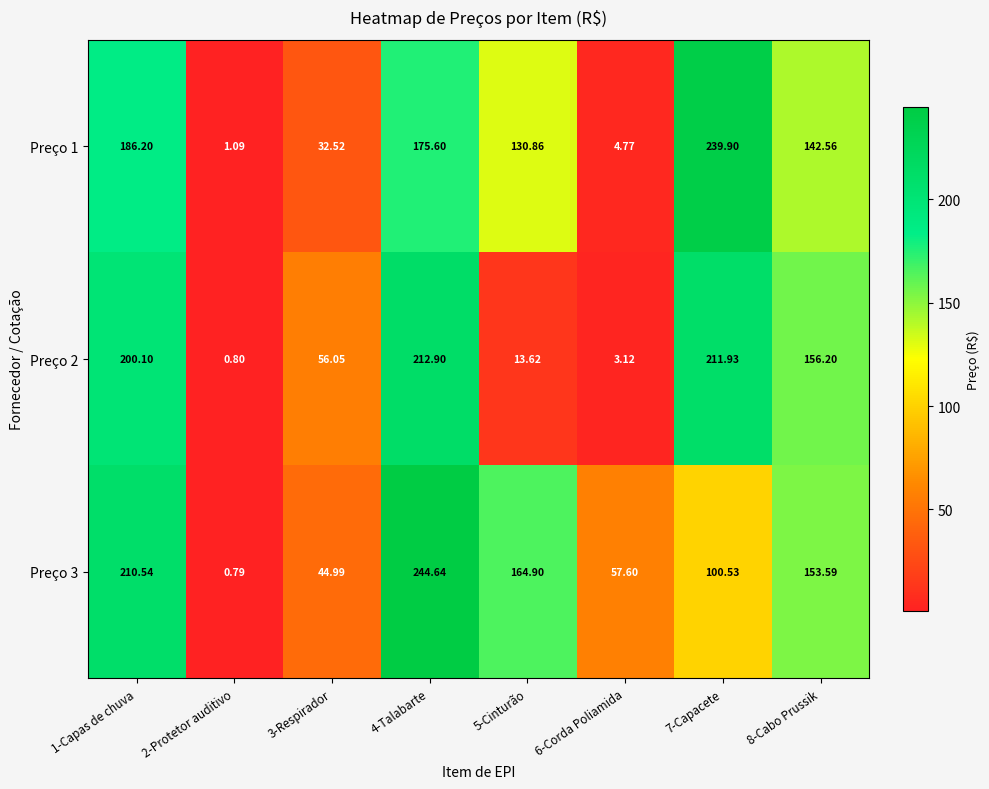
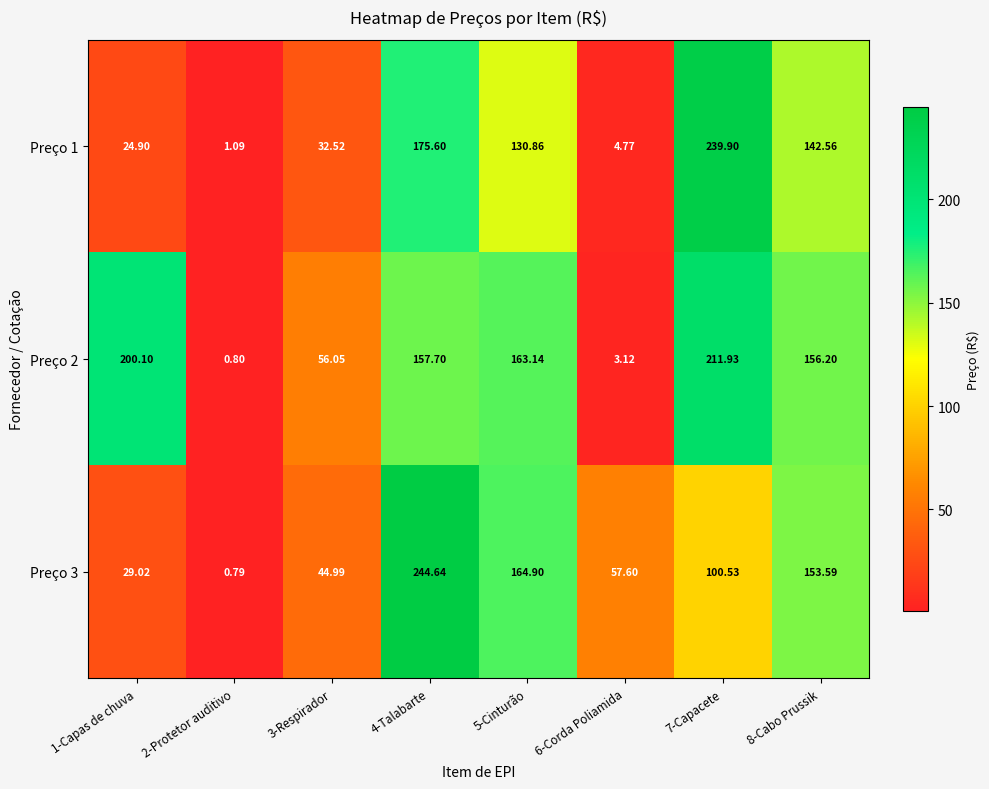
Preço 1, 1-Capas de chuva: 186.20 -> 24.90
Preço 2, 4-Talabarte: 212.90 -> 157.70
Preço 2, 5-Cinturão: 13.62 -> 163.14
Preço 3, 1-Capas de chuva: 210.54 -> 29.02
